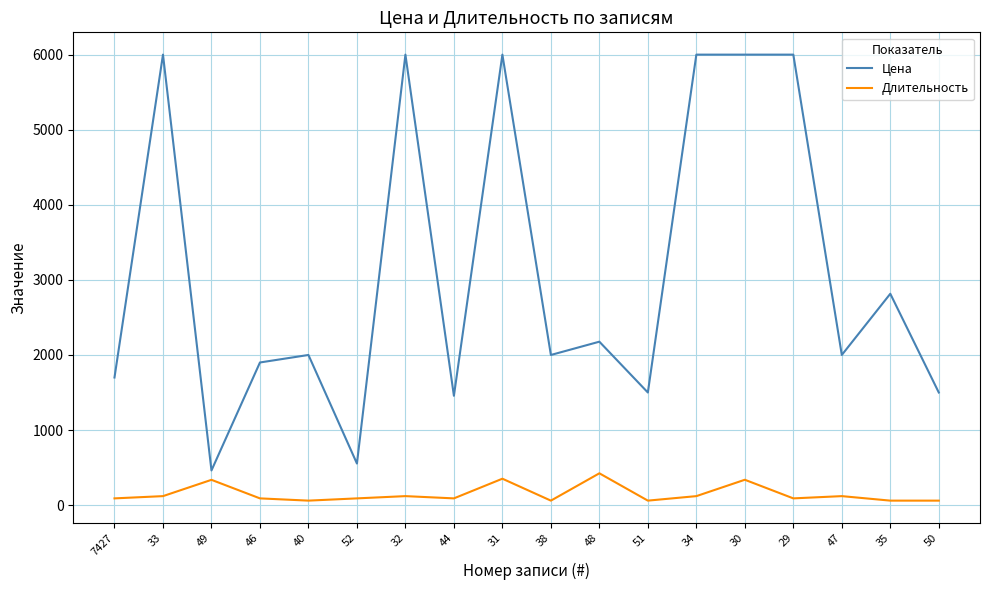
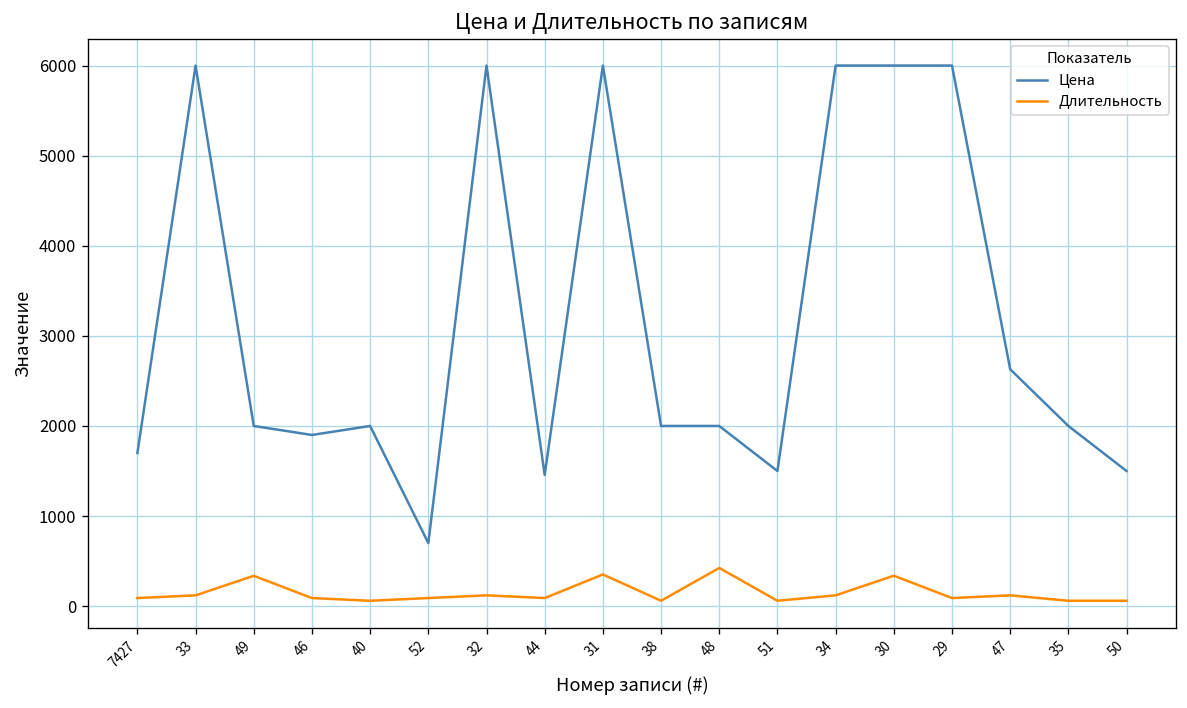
Цена, 49: 500 -> 2000
Цена, 52: 600 -> 700
Цена, 48: 2200 -> 2000
Цена, 47: 2000 -> 2600
Цена, 35: 2800 -> 2000
